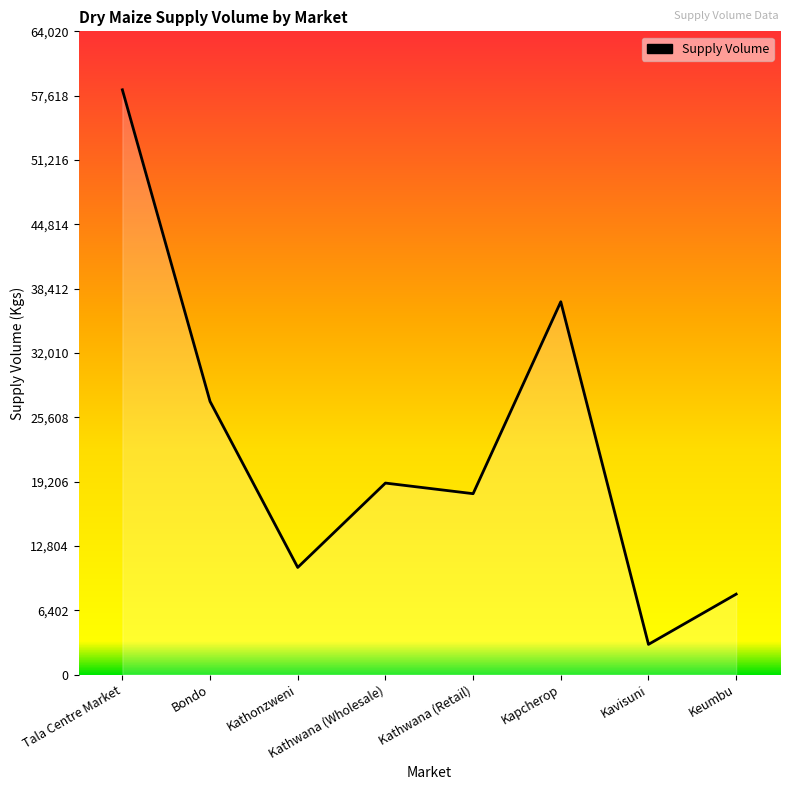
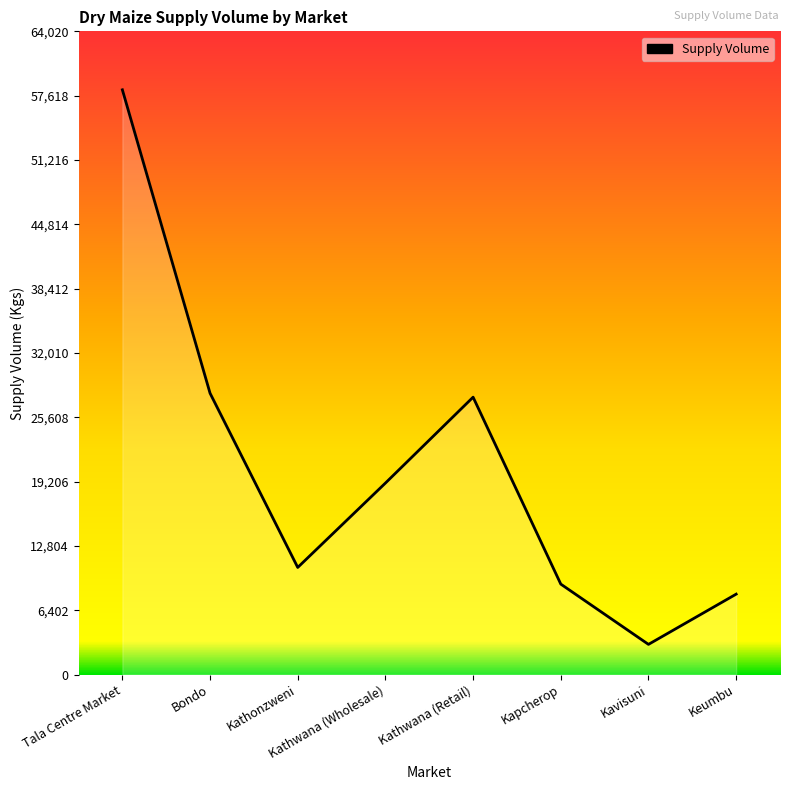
Bondo: 27,200 -> 28,000
Kathwana (Retail): 18,000 -> 27,600
Kapcherop: 37,100 -> 9,000
